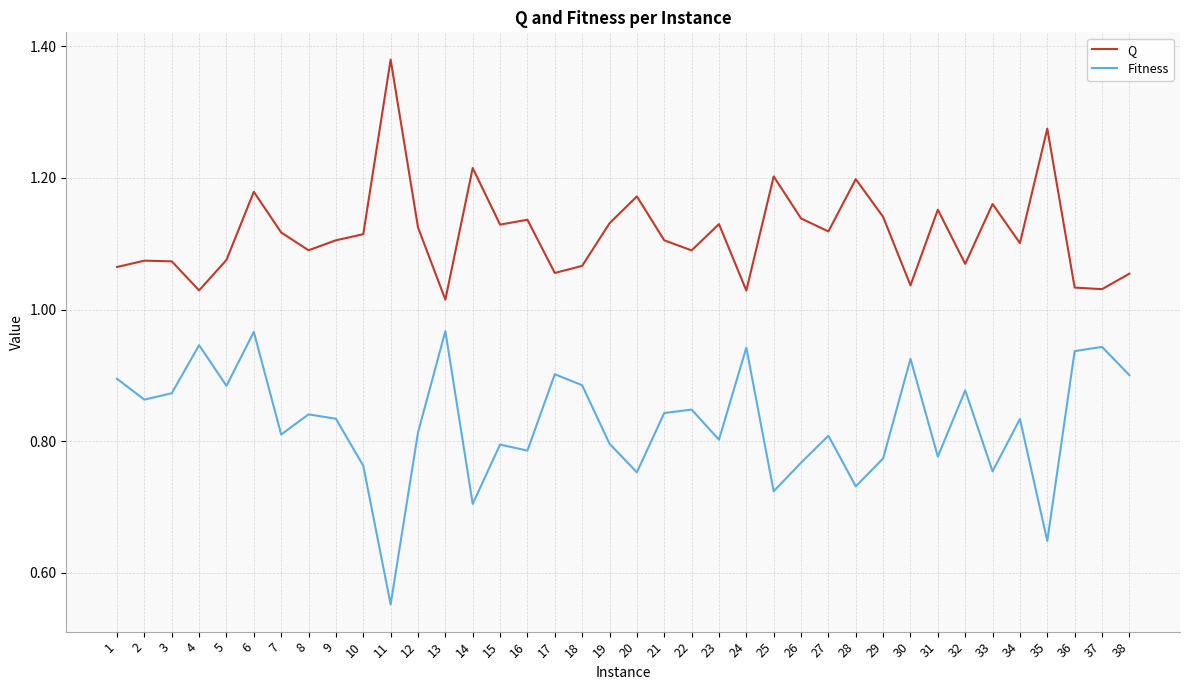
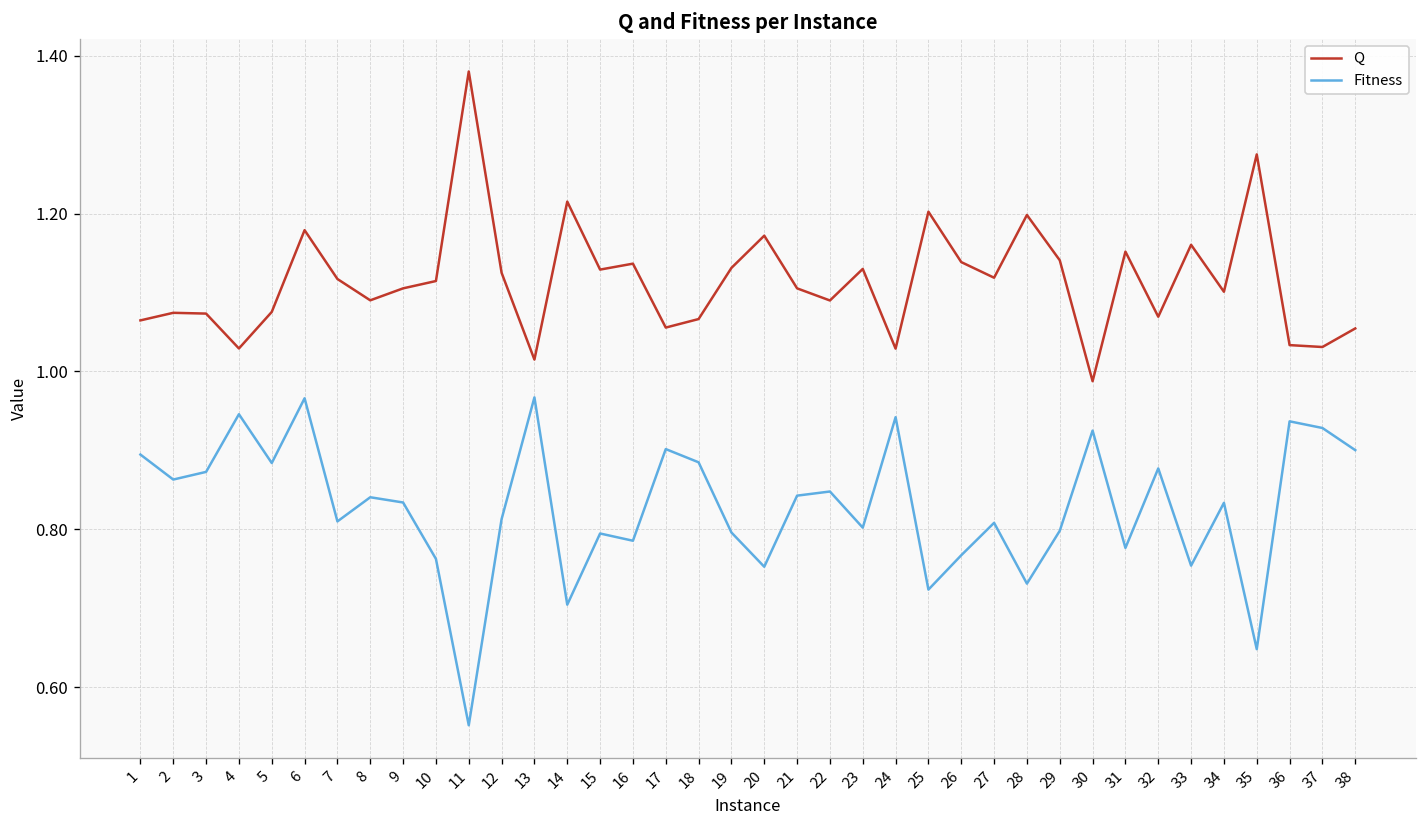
Fitness, 29: 0.77 -> 0.80
Q, 30: 1.04 -> 0.99
Fitness, 37: 0.94 -> 0.93
